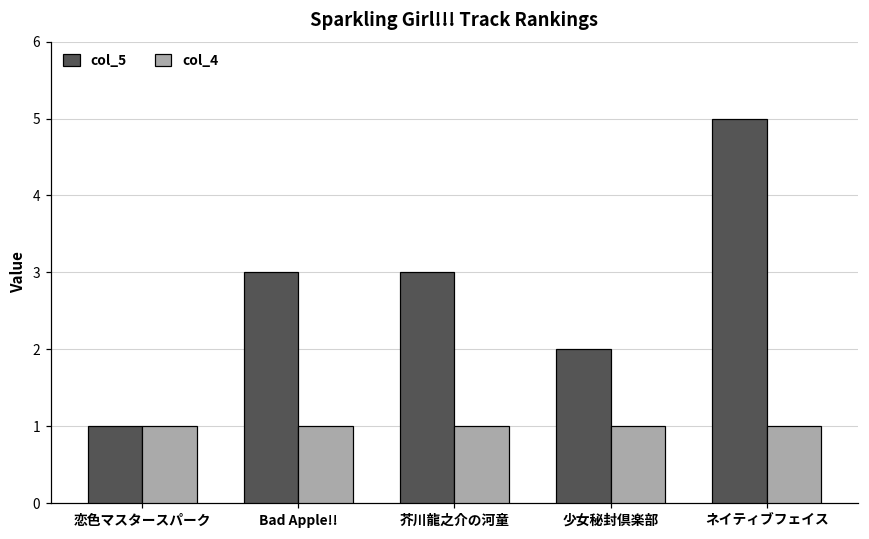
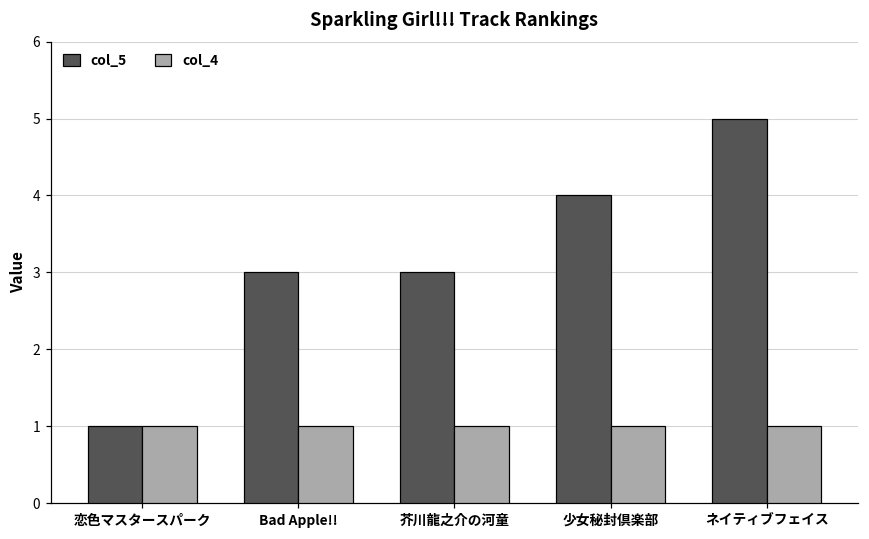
col_5, 少女秘封倶楽部: 2 -> 4
